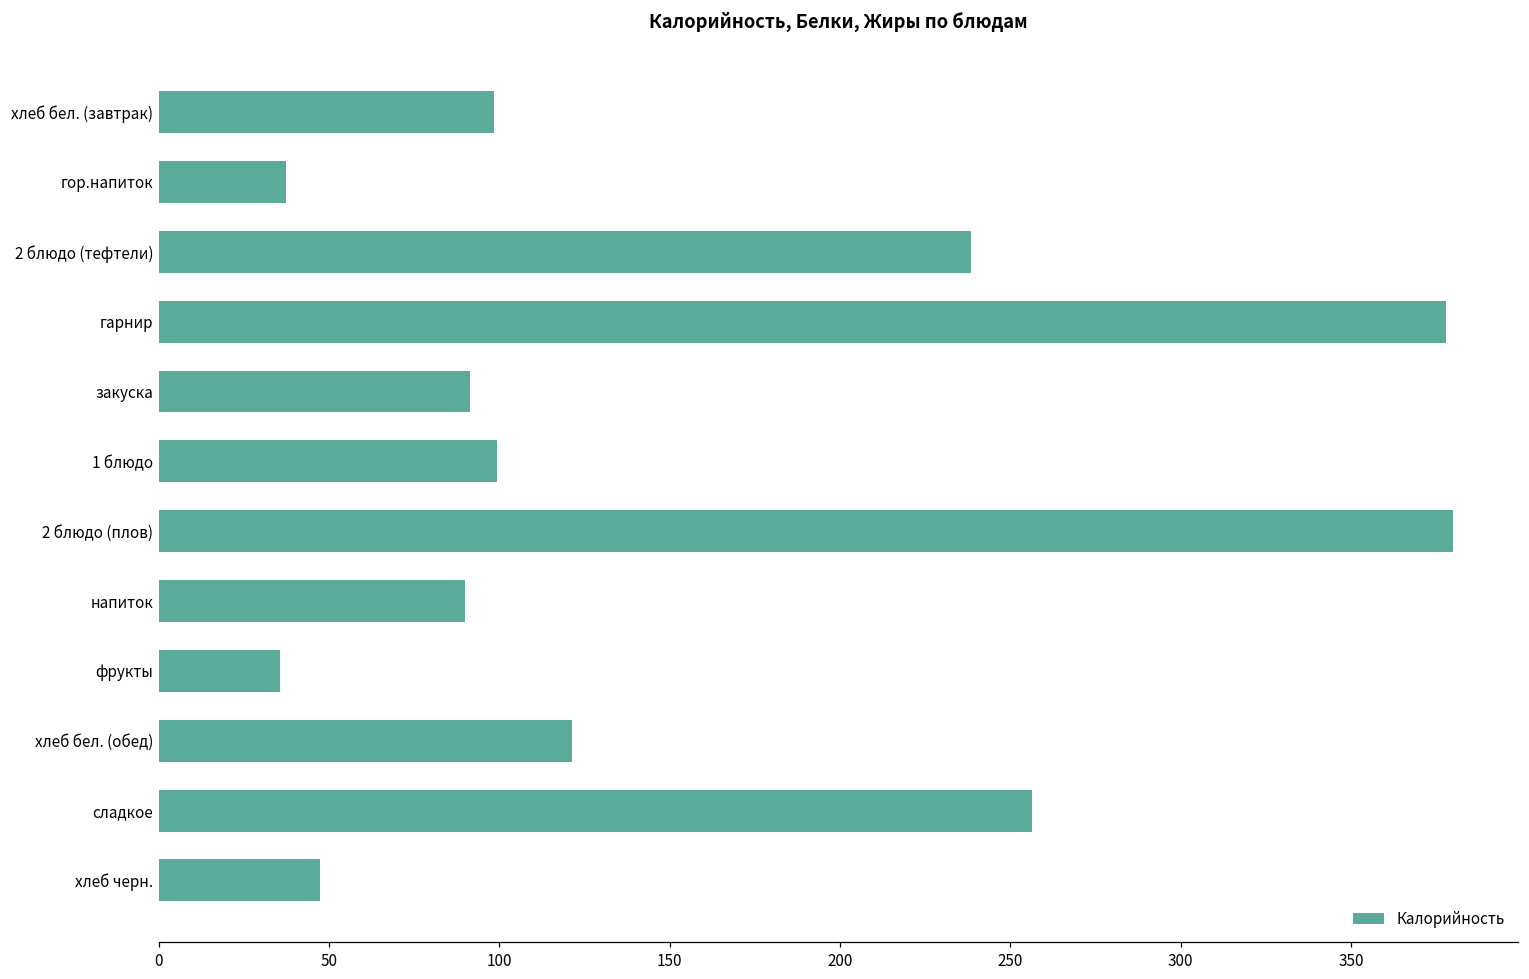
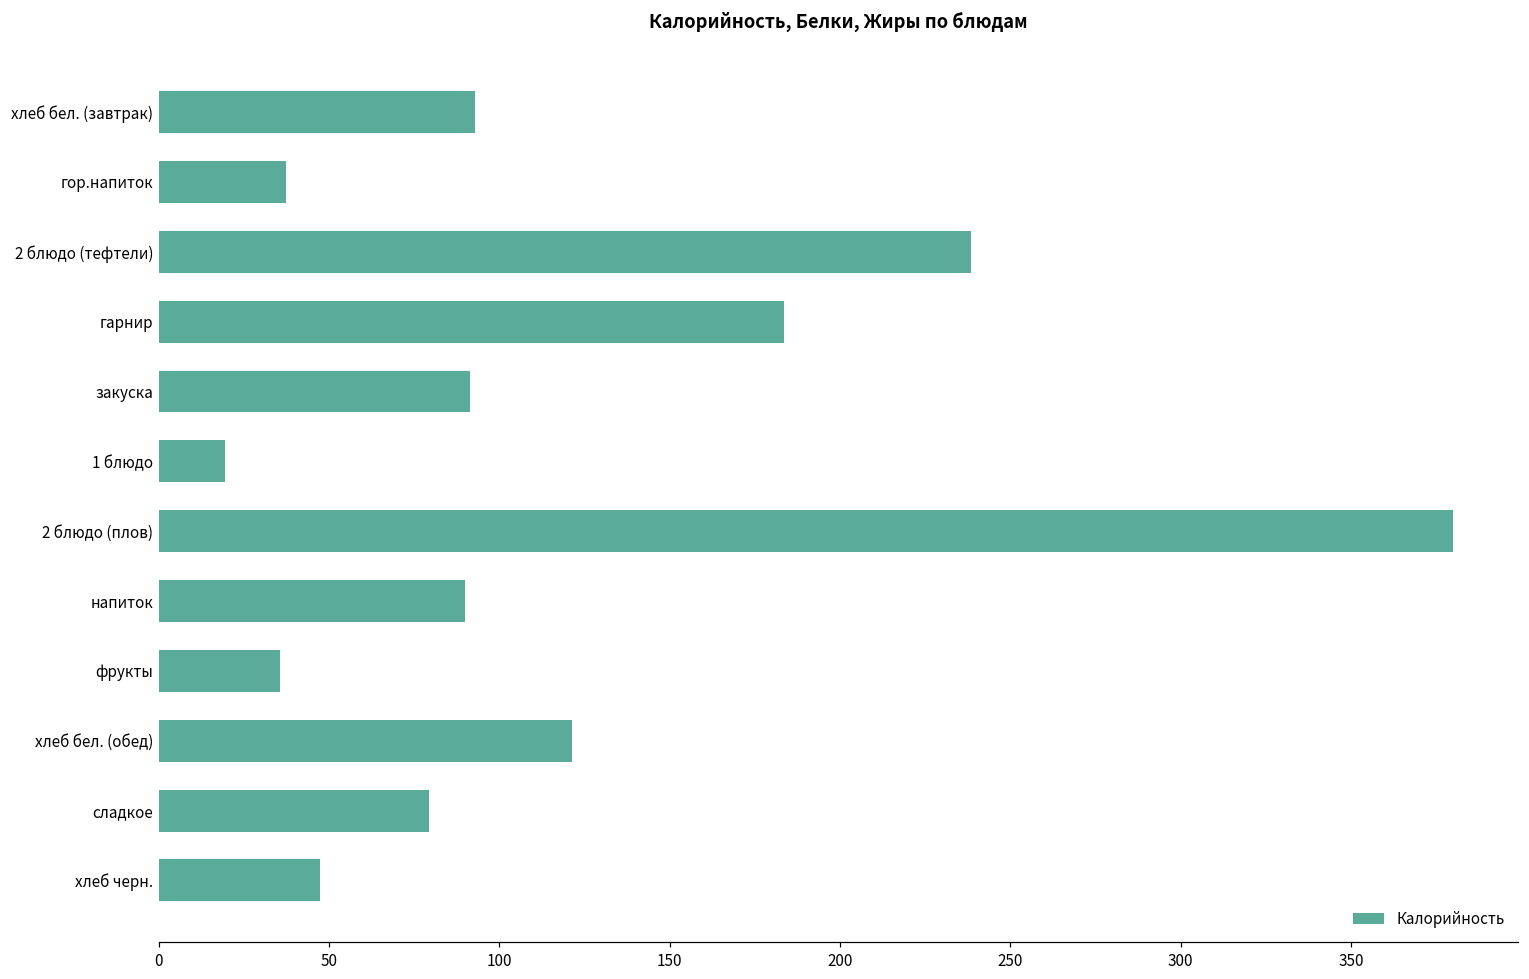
хлеб бел. (завтрак): 98 -> 93
гарнир: 378 -> 184
1 блюдо: 99 -> 19
сладкое: 256 -> 80
